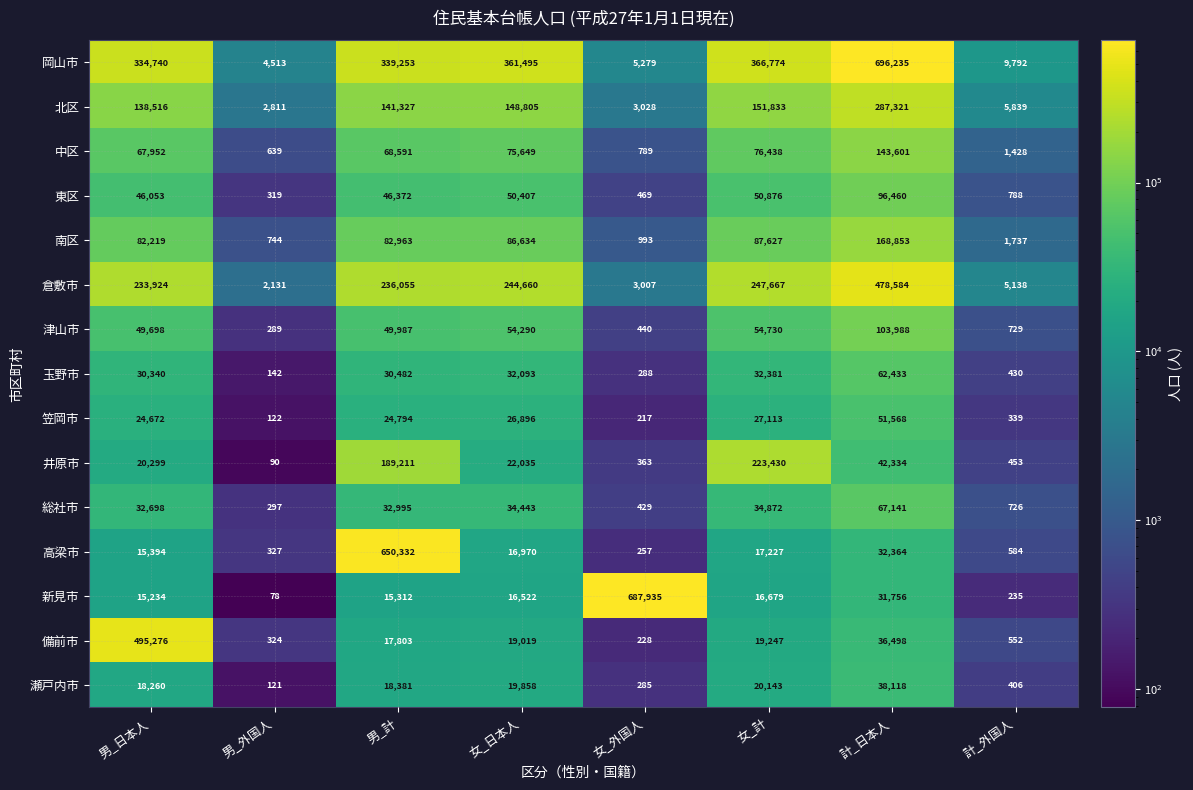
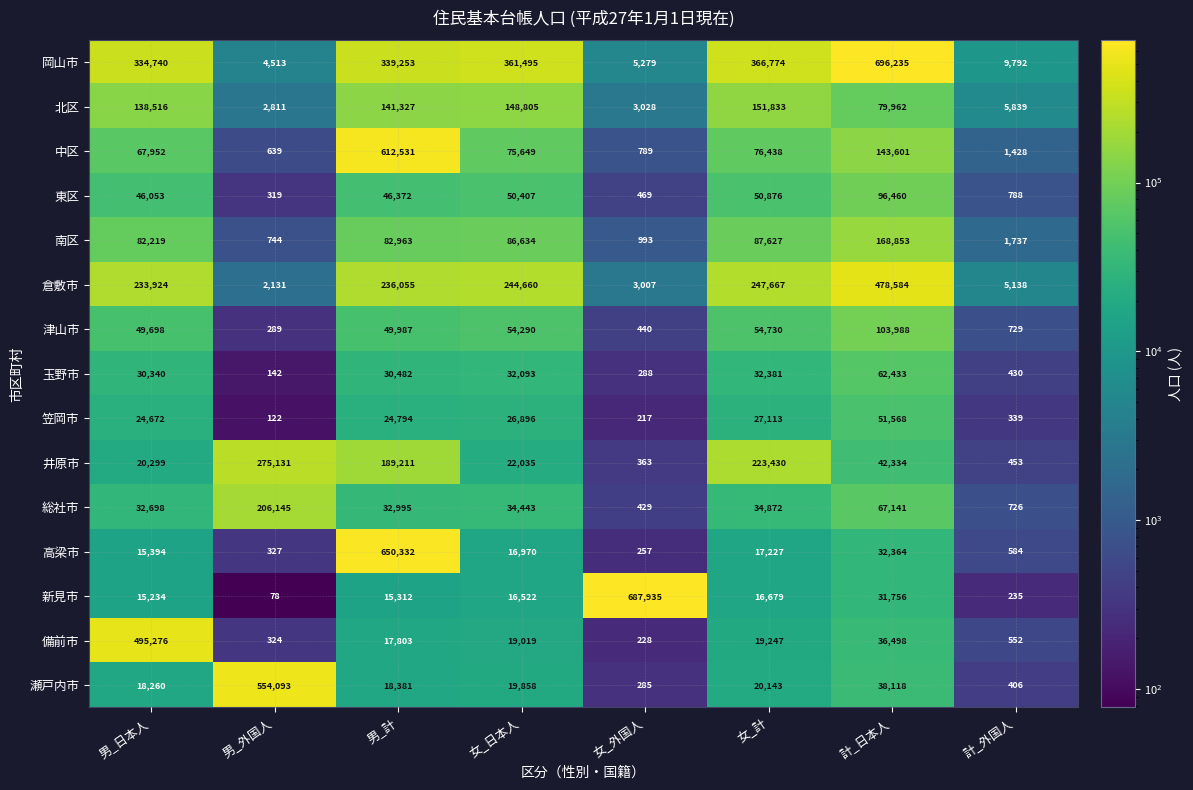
北区, 計_日本人: 287,321 -> 79,962
中区, 男_計: 68,591 -> 612,531
井原市, 男_外国人: 90 -> 275,131
総社市, 男_外国人: 297 -> 206,145
瀬戸内市, 男_外国人: 121 -> 554,093
